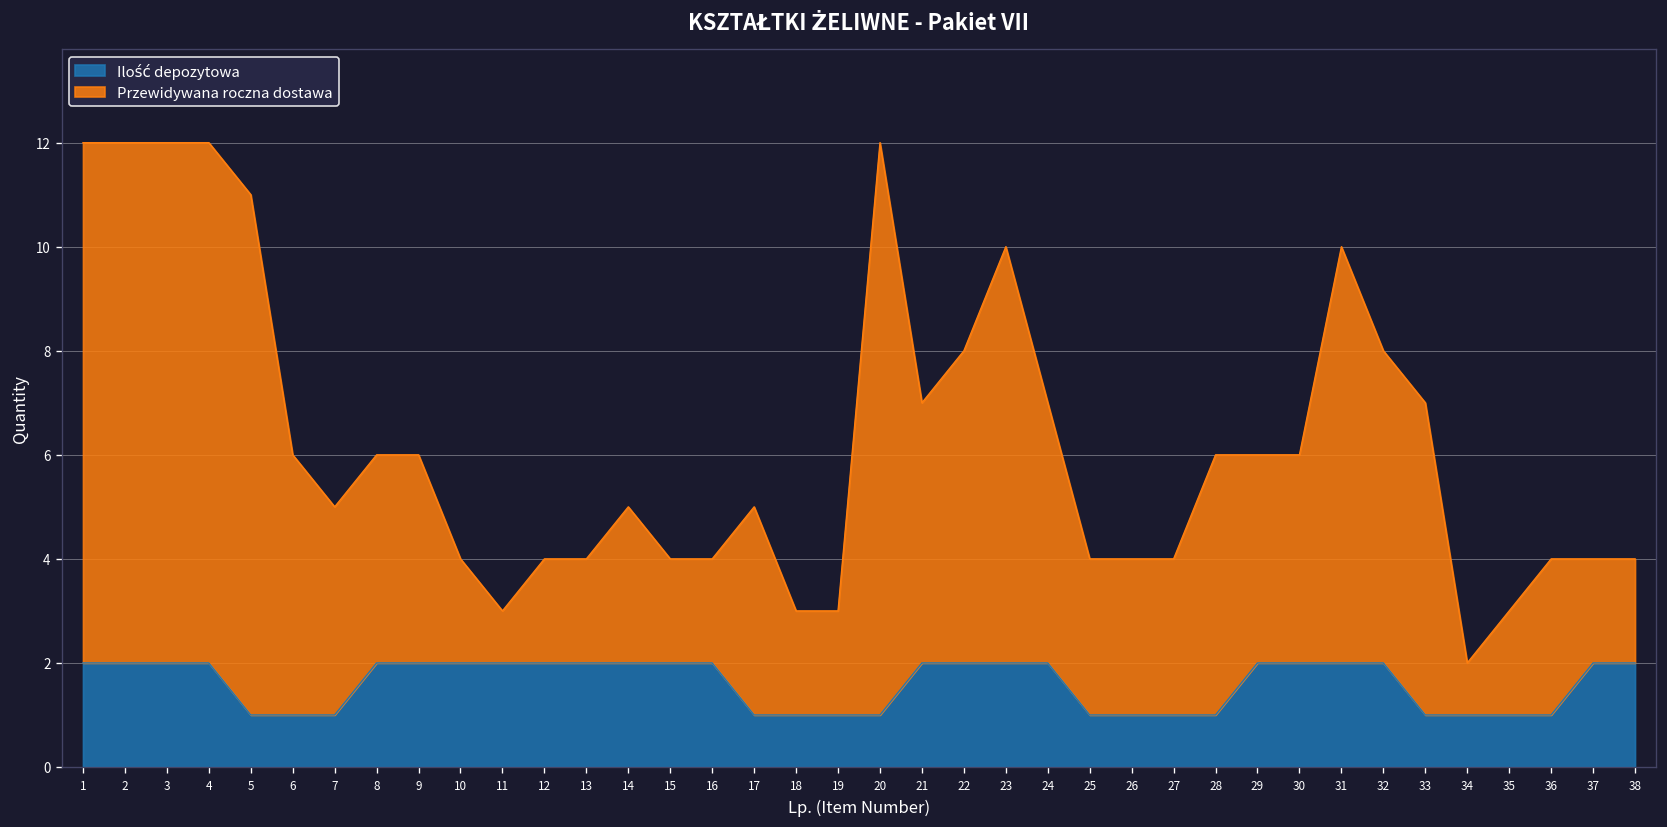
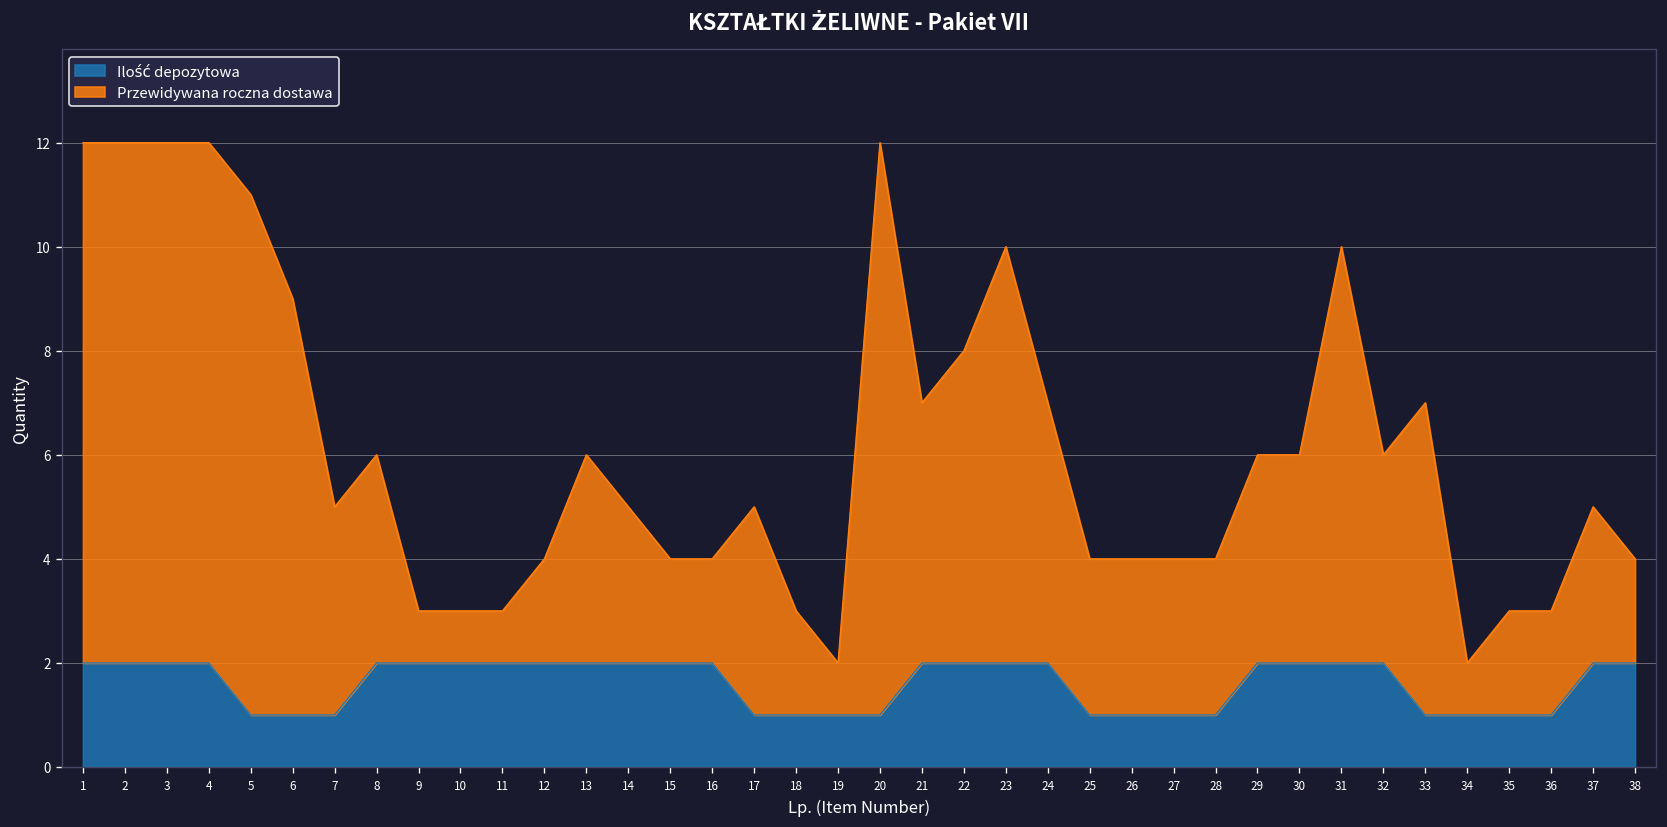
Przewidywana roczna dostawa, 6: 5 -> 8
Przewidywana roczna dostawa, 9: 4 -> 1
Przewidywana roczna dostawa, 10: 2 -> 1
Przewidywana roczna dostawa, 13: 2 -> 4
Przewidywana roczna dostawa, 19: 2 -> 1
Przewidywana roczna dostawa, 28: 5 -> 3
Przewidywana roczna dostawa, 32: 6 -> 4
Przewidywana roczna dostawa, 36: 3 -> 2
Przewidywana roczna dostawa, 37: 2 -> 3
